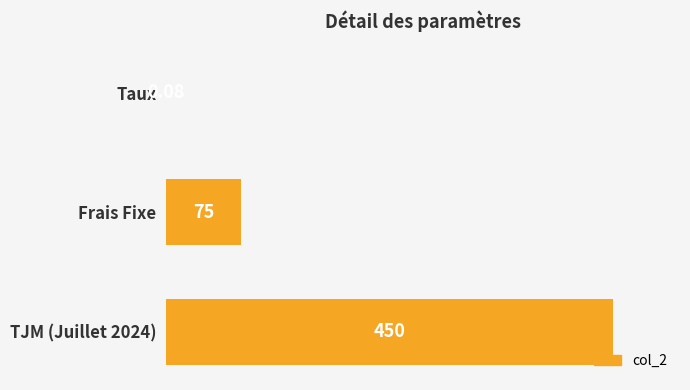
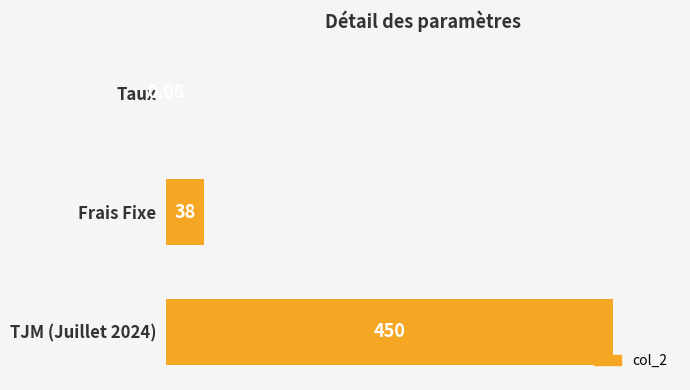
Frais Fixe: 75 -> 38
